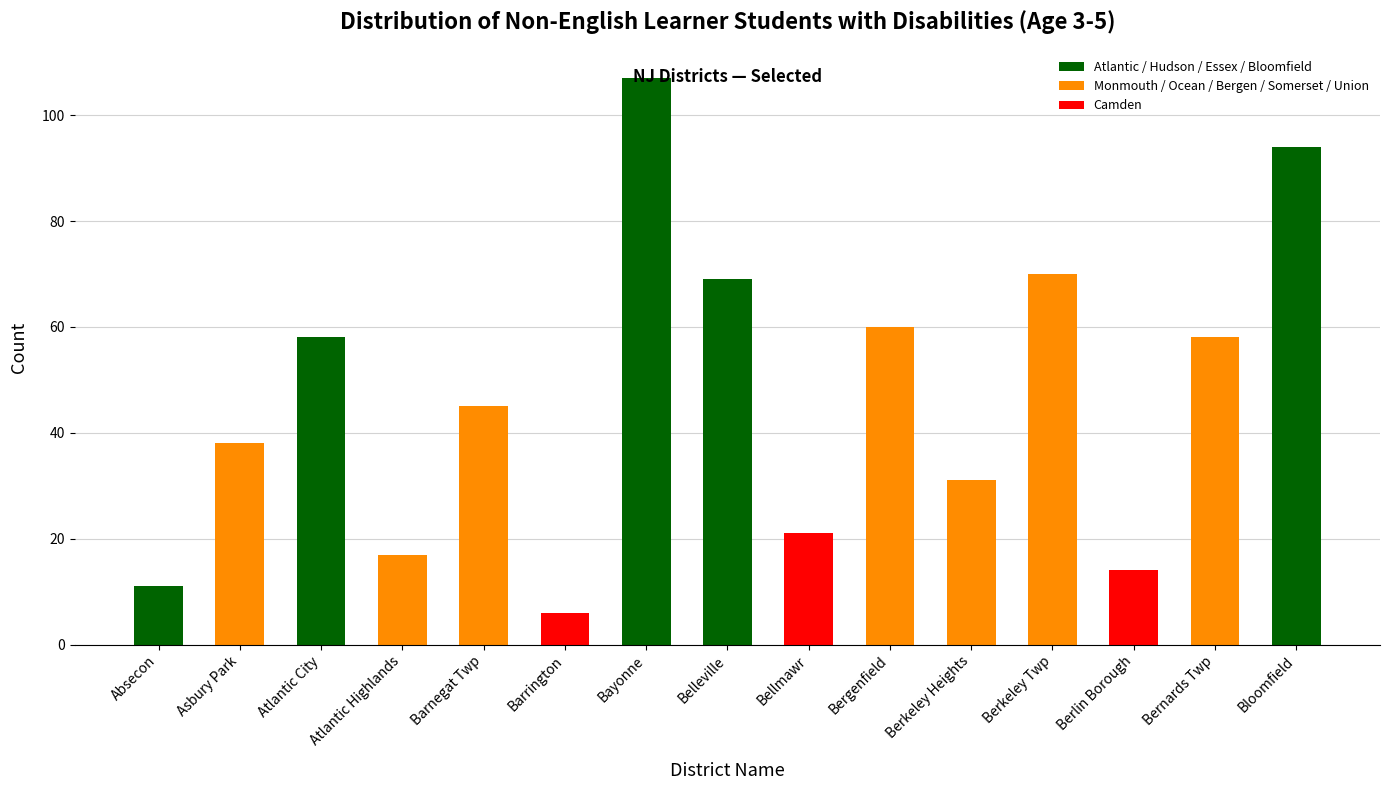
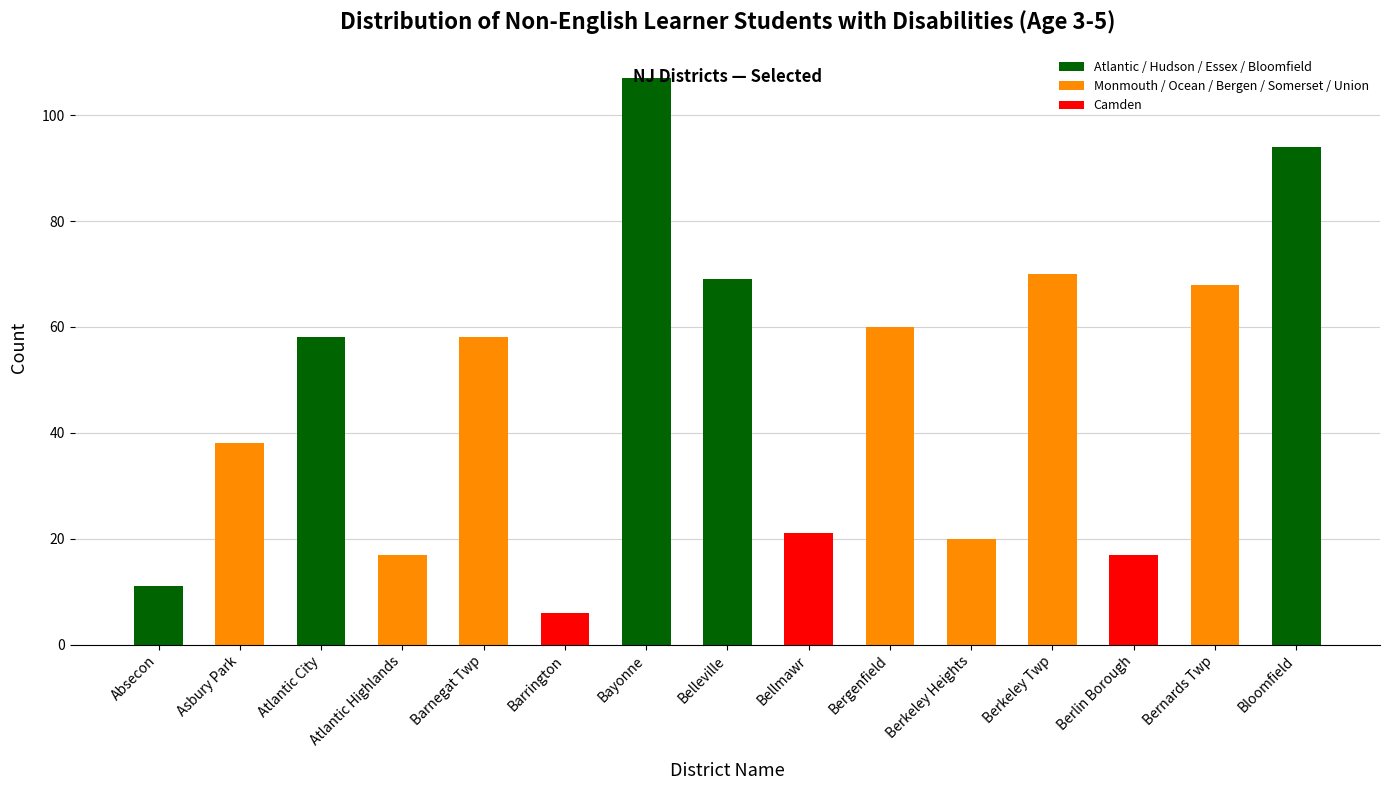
Barnegat Twp: 45 -> 58
Berkeley Heights: 31 -> 20
Berlin Borough: 14 -> 17
Bernards Twp: 58 -> 68
